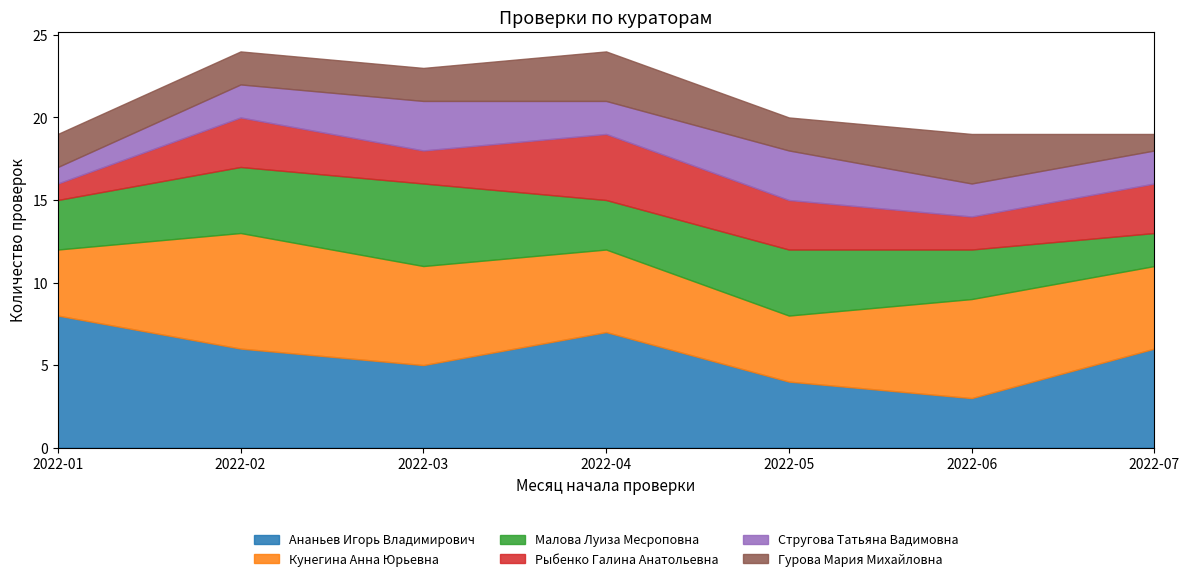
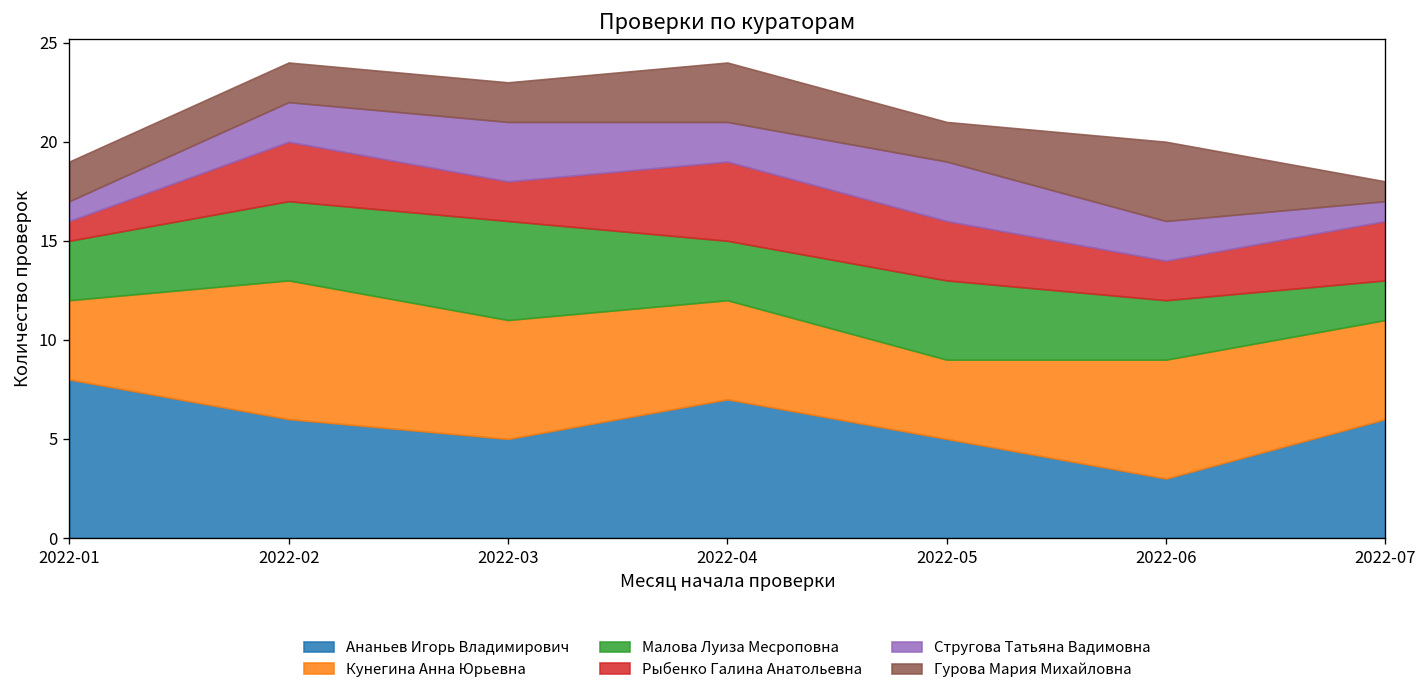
Ананьев Игорь Владимирович, 2022-05: 4 -> 5
Гурова Мария Михайловна, 2022-06: 3 -> 4
Стругова Татьяна Вадимовна, 2022-07: 2 -> 1
